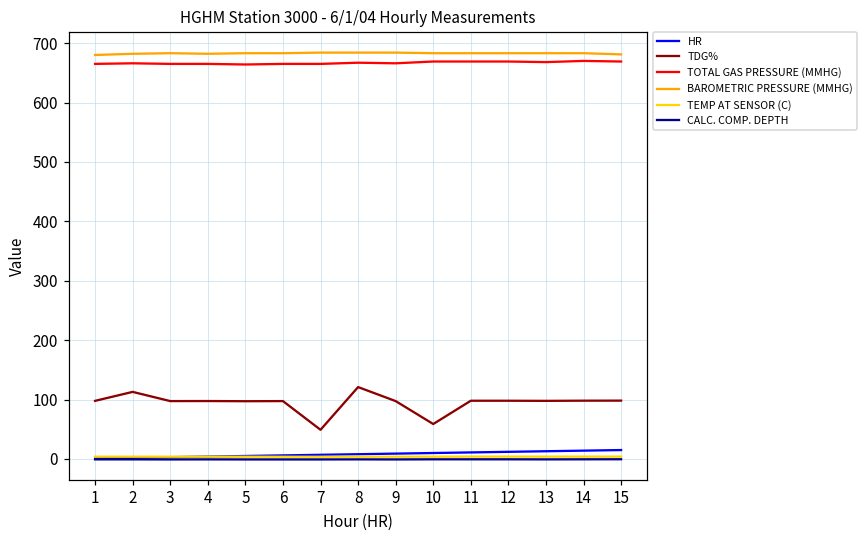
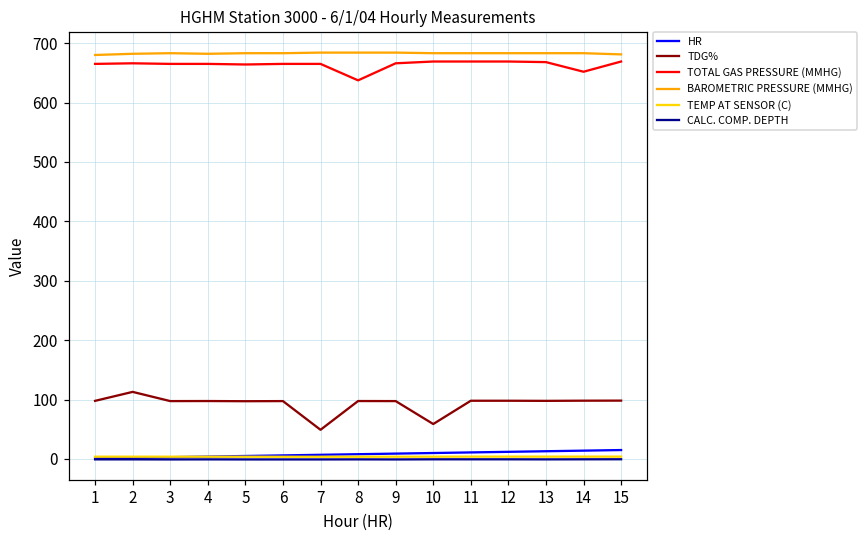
TDG%, 8: 120 -> 100
TOTAL GAS PRESSURE (MMHG), 8: 670 -> 640
TOTAL GAS PRESSURE (MMHG), 14: 670 -> 650
